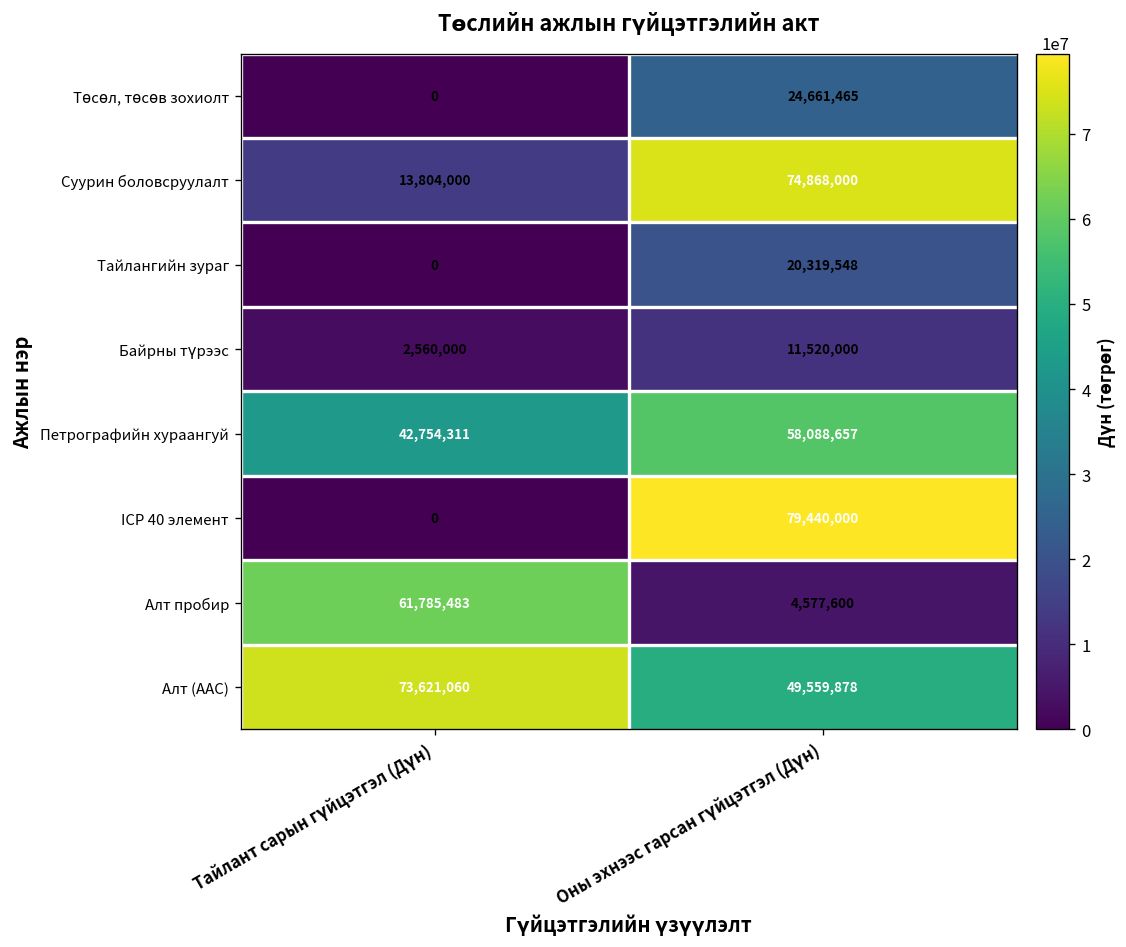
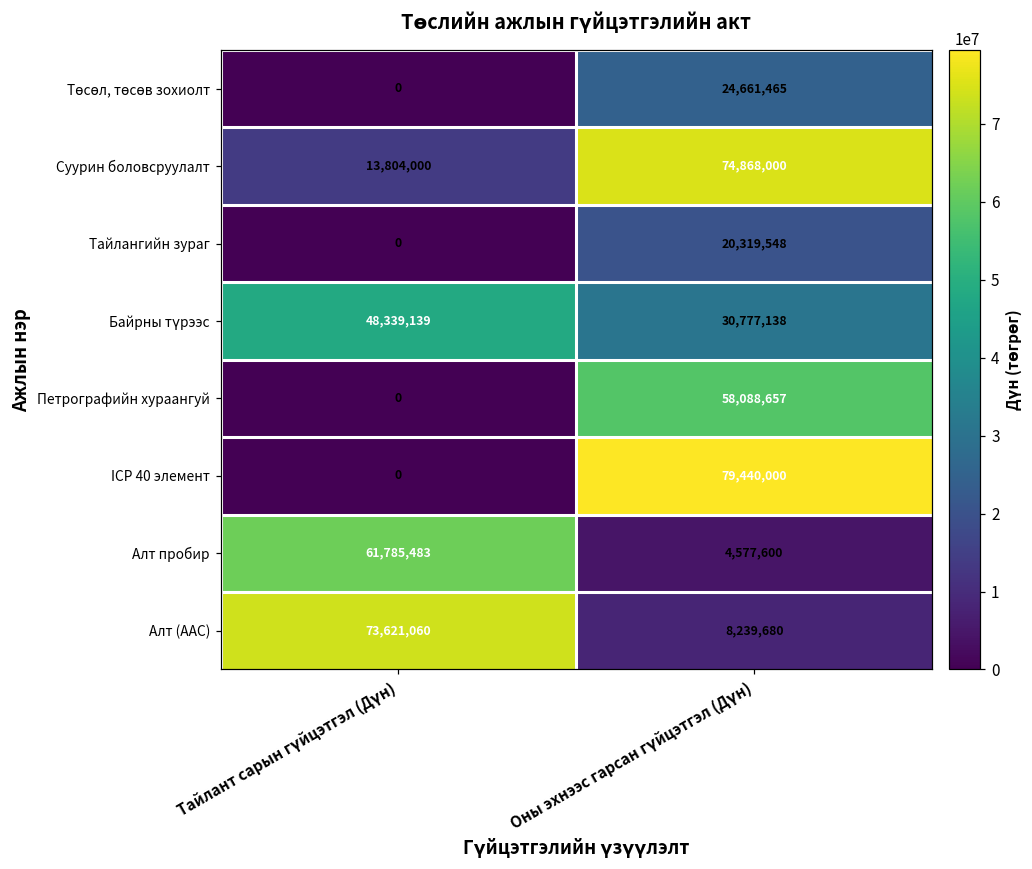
Байрны түрээс, Тайлант сарын гүйцэтгэл (Дүн): 2,560,000 -> 48,339,139
Байрны түрээс, Оны эхнээс гарсан гүйцэтгэл (Дүн): 11,520,000 -> 30,777,138
Петрографийн хураангуй, Тайлант сарын гүйцэтгэл (Дүн): 42,754,311 -> 0
Алт (ААС), Оны эхнээс гарсан гүйцэтгэл (Дүн): 49,559,878 -> 8,239,680
